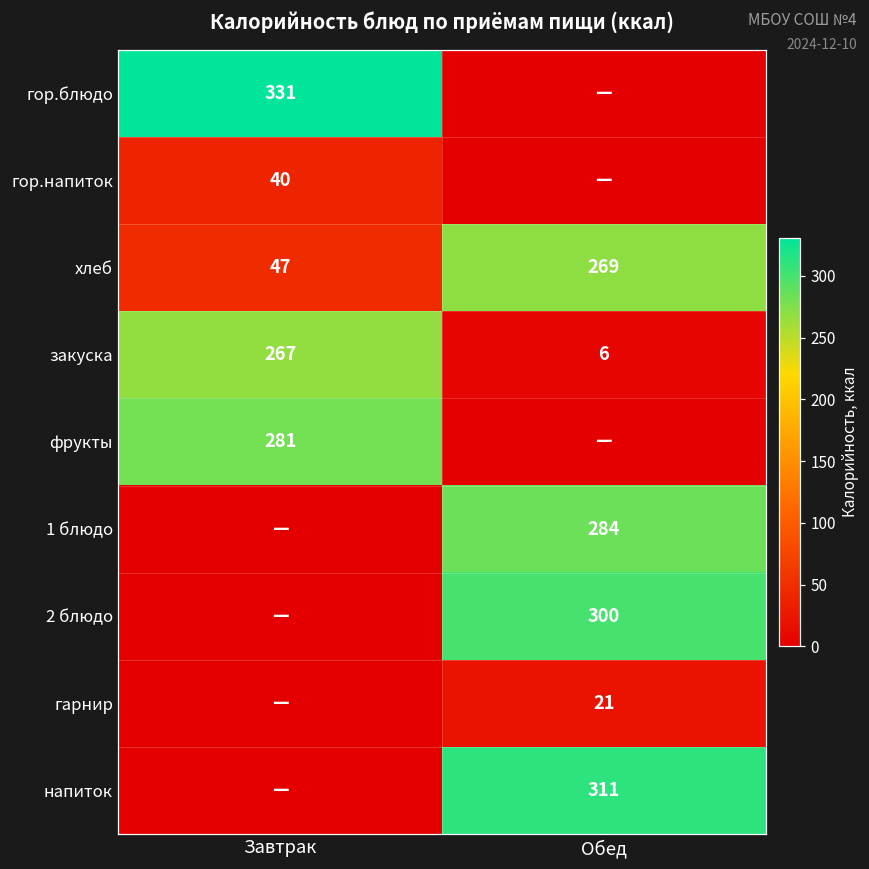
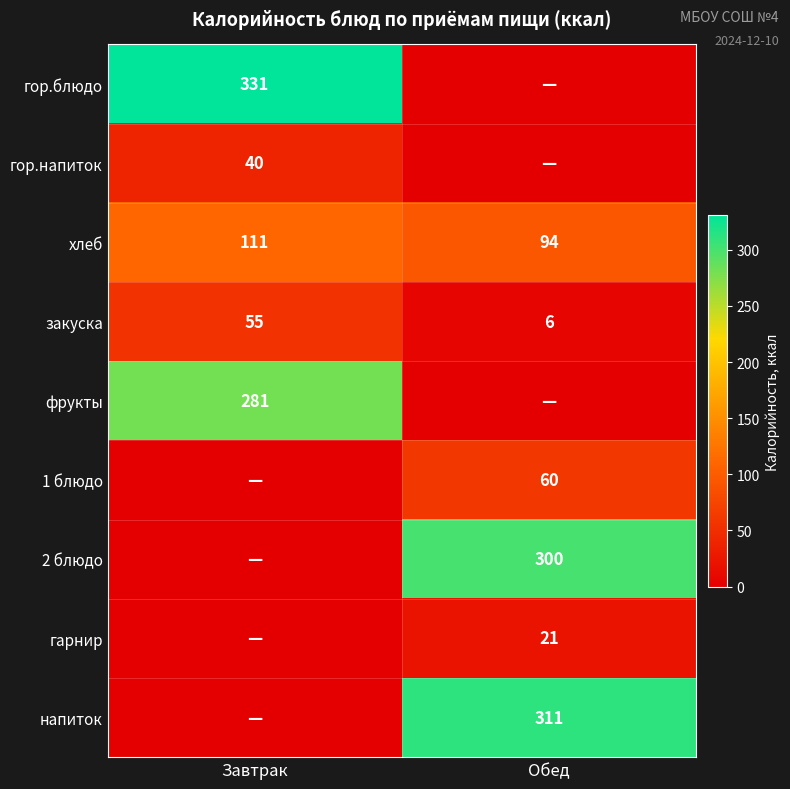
хлеб, Завтрак: 47 -> 111
хлеб, Обед: 269 -> 94
закуска, Завтрак: 267 -> 55
1 блюдо, Обед: 284 -> 60
